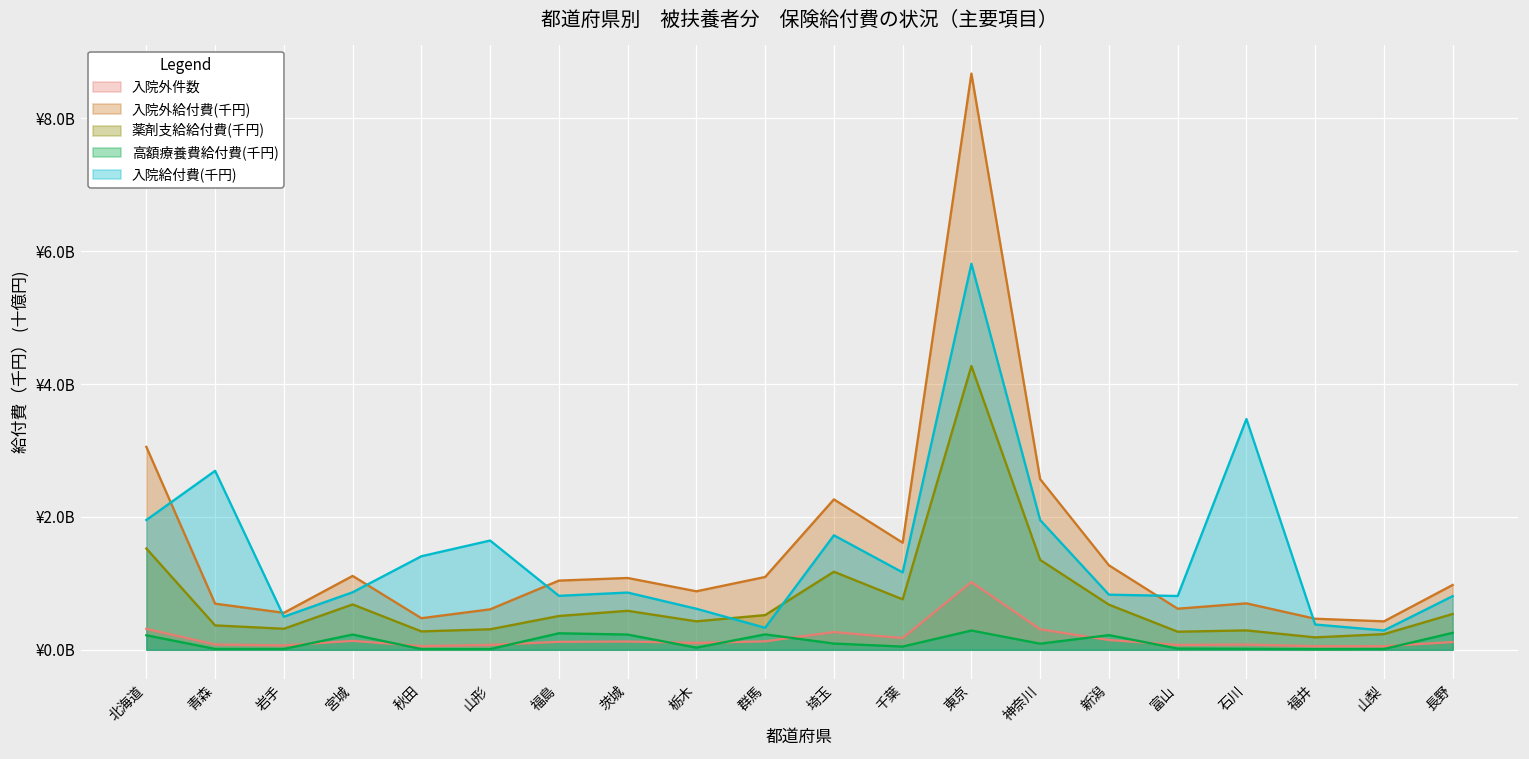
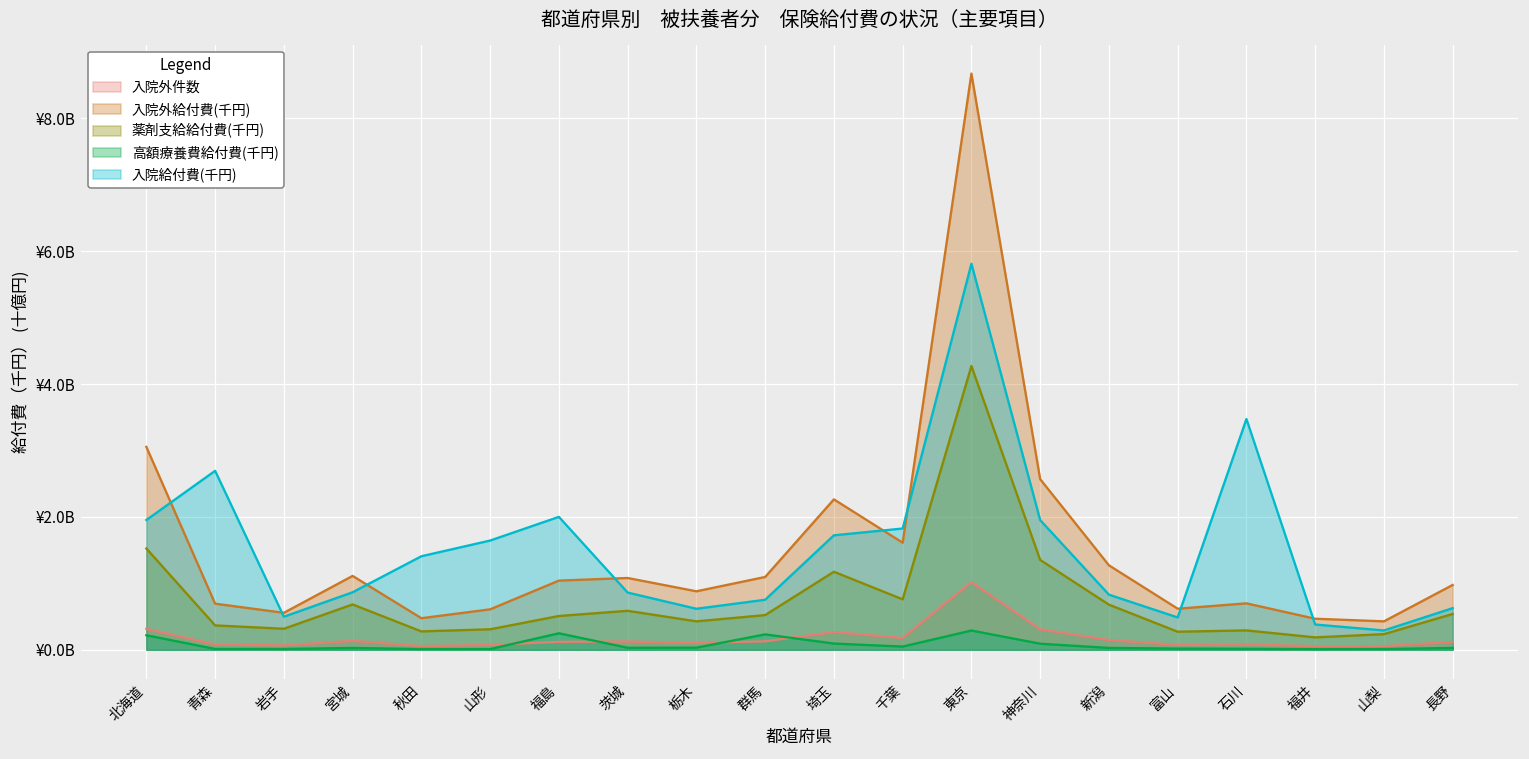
高額療養費給付費(千円), 宮城: ¥200000000 -> ¥0
入院給付費(千円), 福島: ¥800000000 -> ¥2000000000
高額療養費給付費(千円), 茨城: ¥200000000 -> ¥0
入院給付費(千円), 群馬: ¥300000000 -> ¥800000000
入院給付費(千円), 千葉: ¥1200000000 -> ¥1800000000
高額療養費給付費(千円), 新潟: ¥200000000 -> ¥0
入院給付費(千円), 富山: ¥800000000 -> ¥500000000
高額療養費給付費(千円), 長野: ¥300000000 -> ¥0
入院給付費(千円), 長野: ¥800000000 -> ¥600000000
